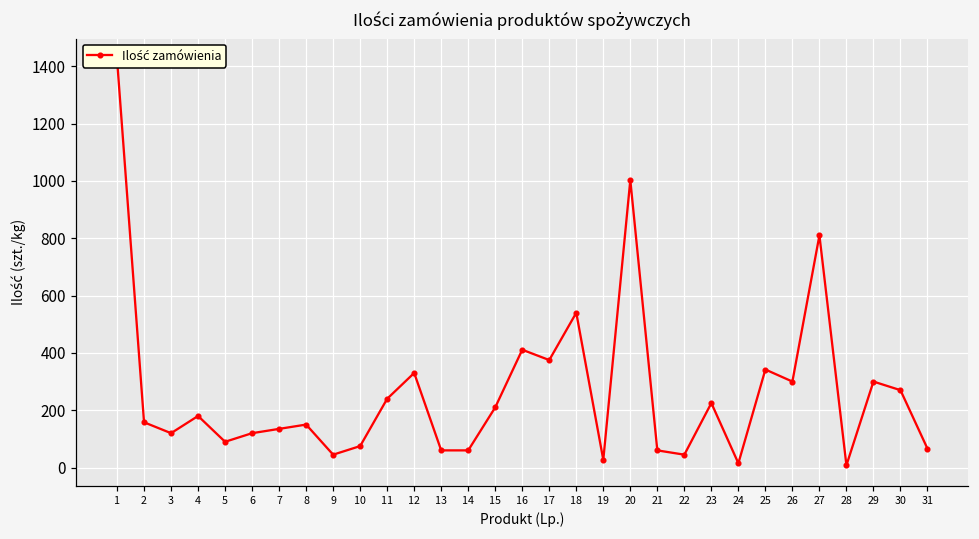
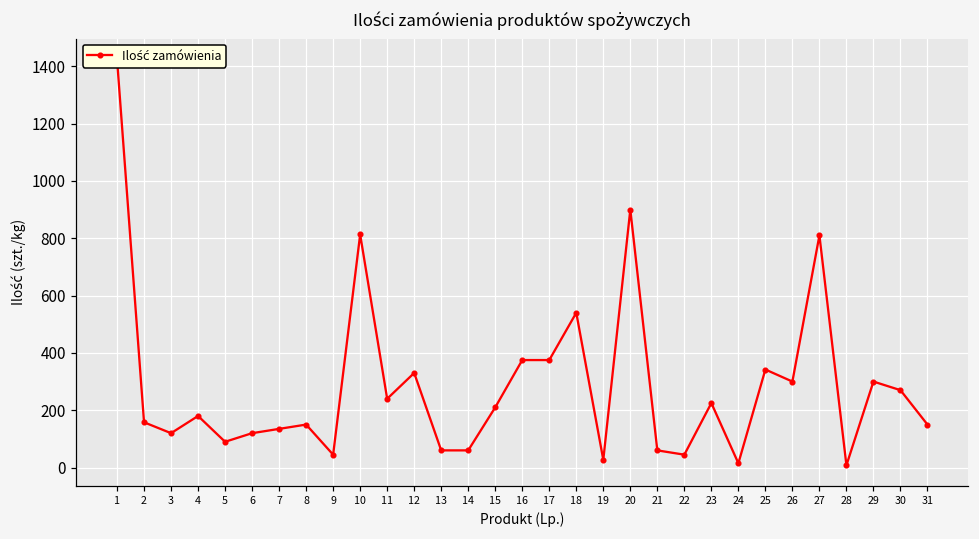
10: 80 -> 810
16: 410 -> 380
20: 1000 -> 900
31: 70 -> 150
